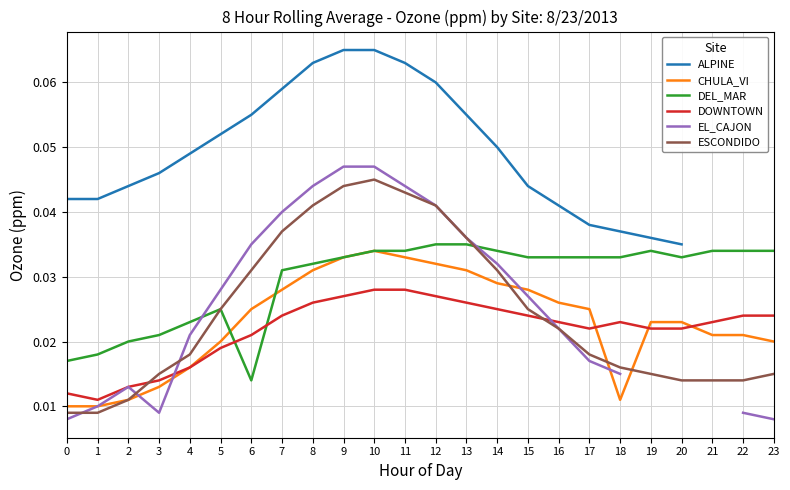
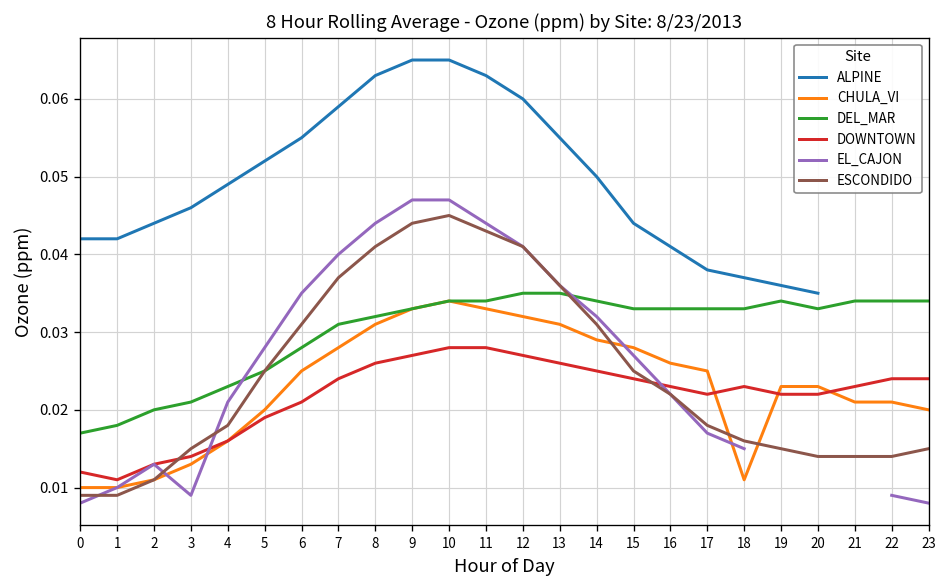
DEL_MAR, 6: 0.014 -> 0.028
